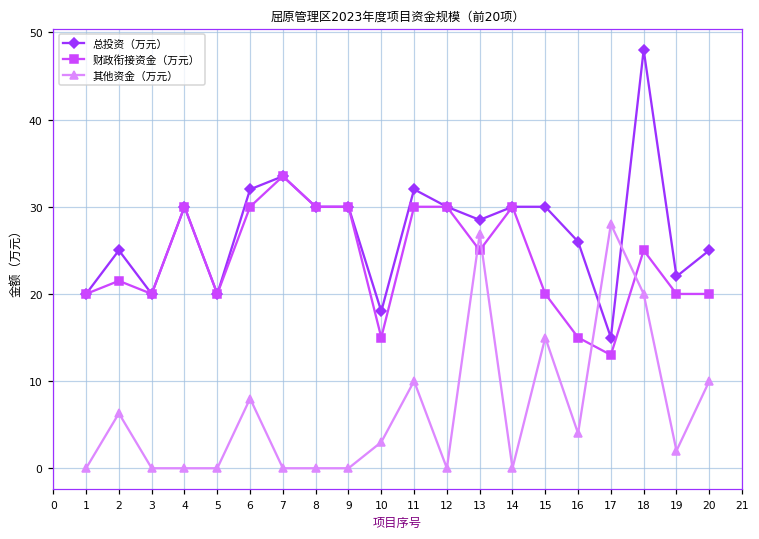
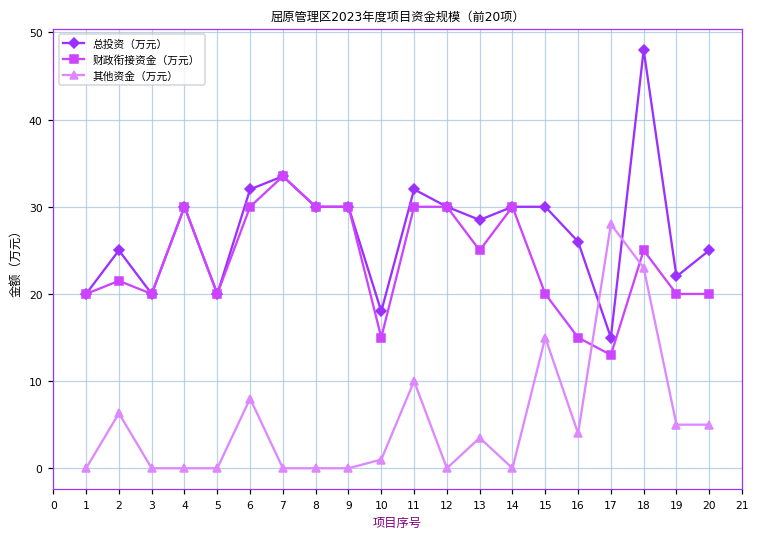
其他资金（万元）, 10: 3 -> 1
其他资金（万元）, 13: 27 -> 3
其他资金（万元）, 18: 20 -> 23
其他资金（万元）, 19: 2 -> 5
其他资金（万元）, 20: 10 -> 5
